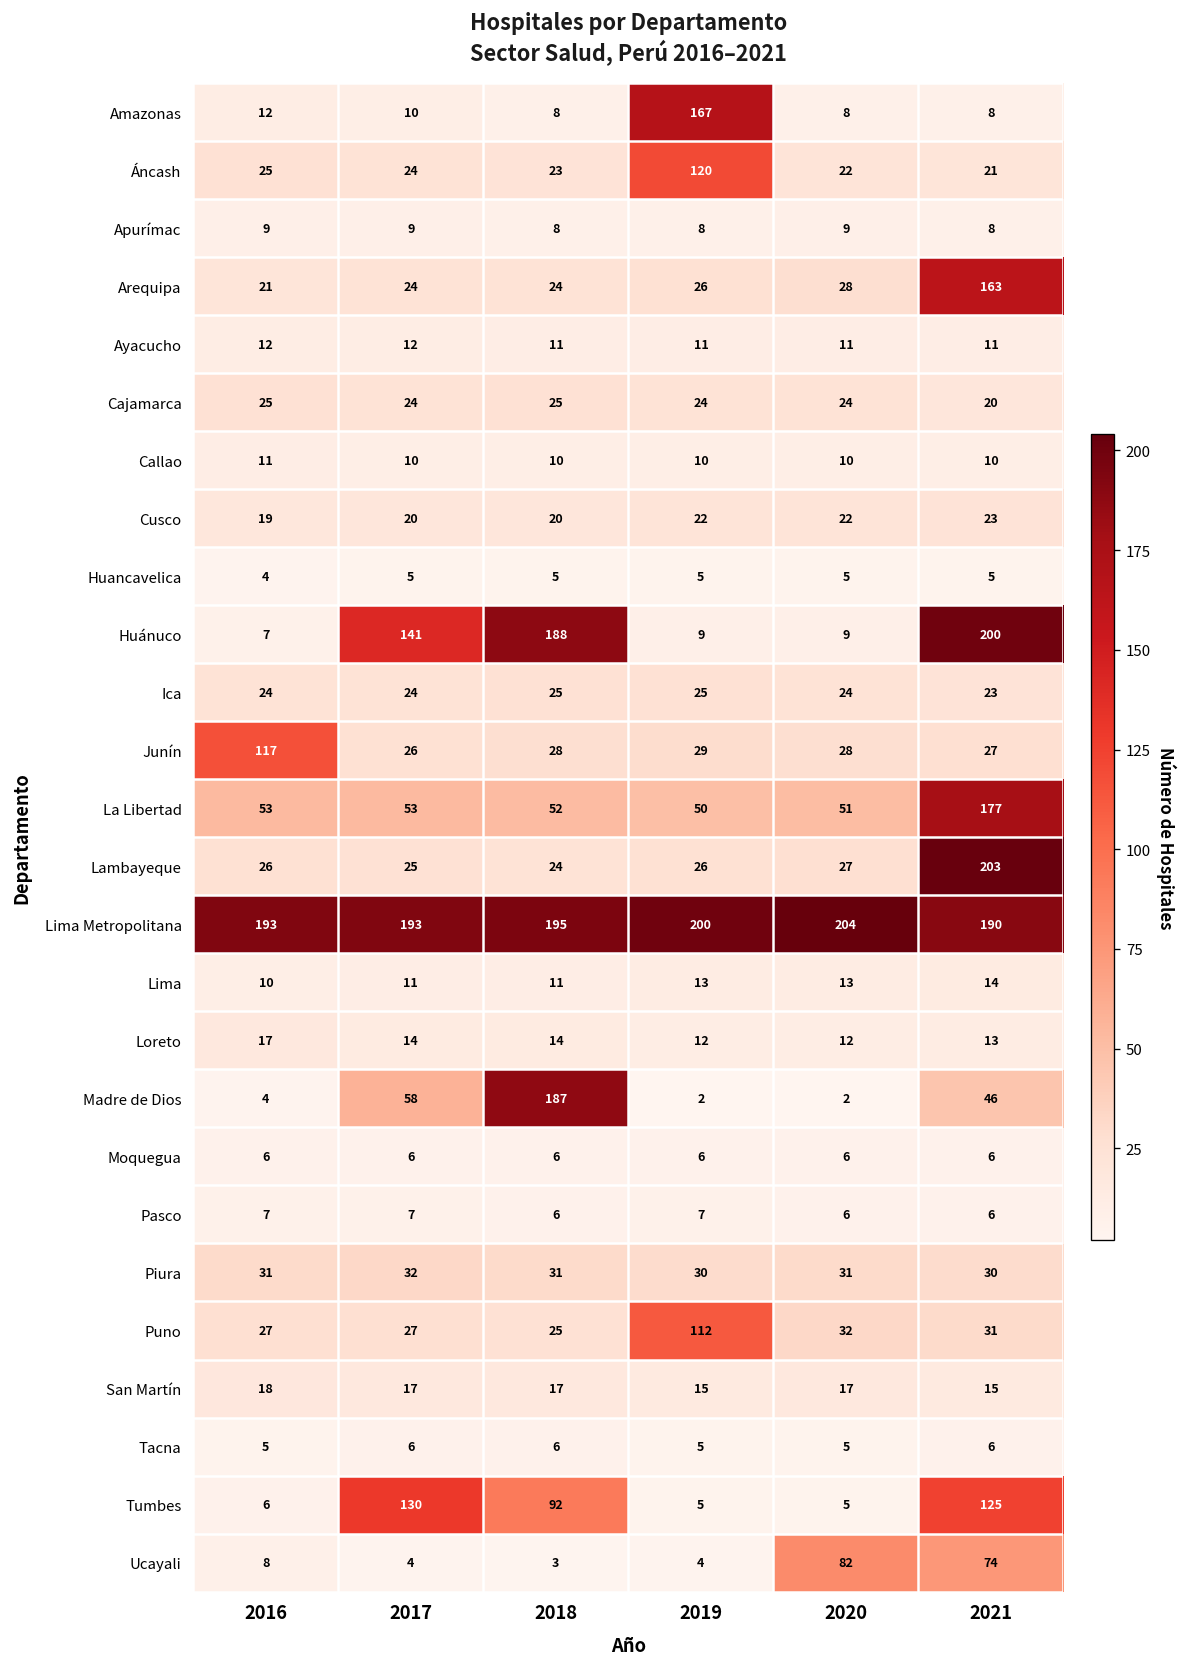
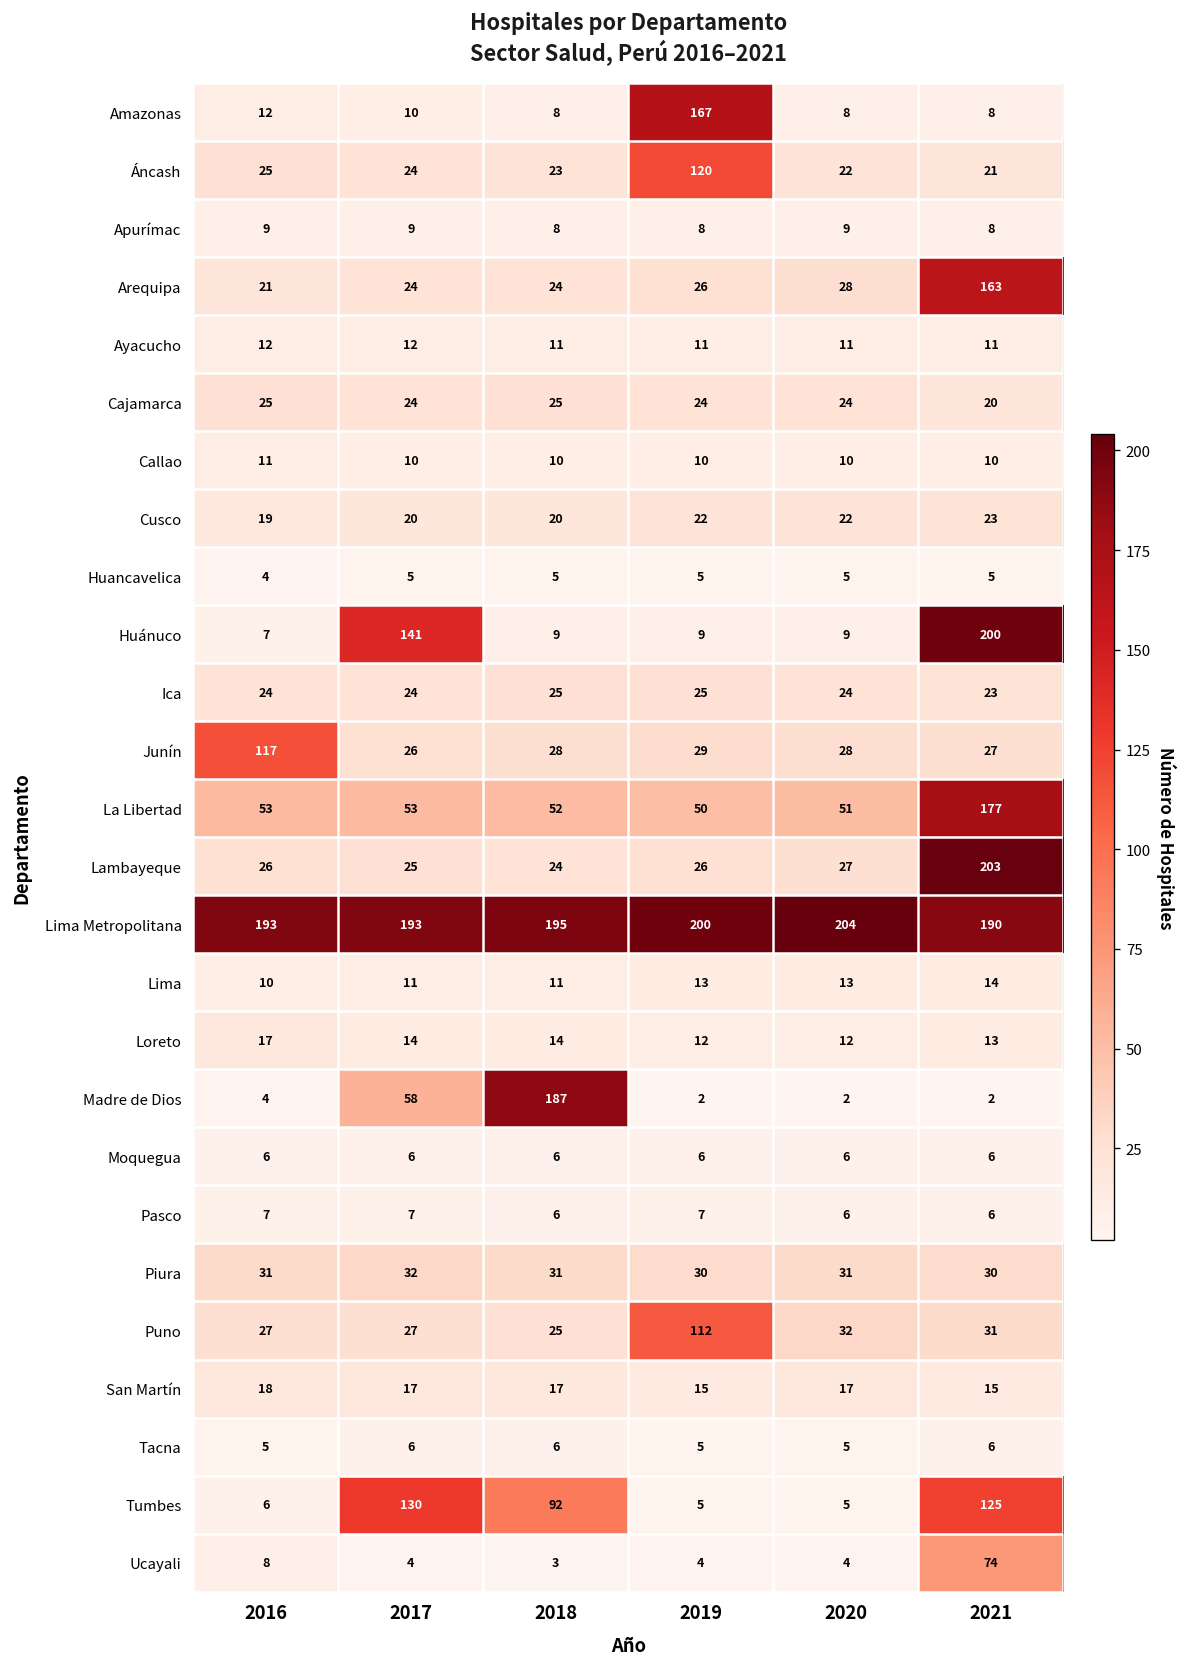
Huánuco, 2018: 188 -> 9
Madre de Dios, 2021: 46 -> 2
Ucayali, 2020: 82 -> 4
